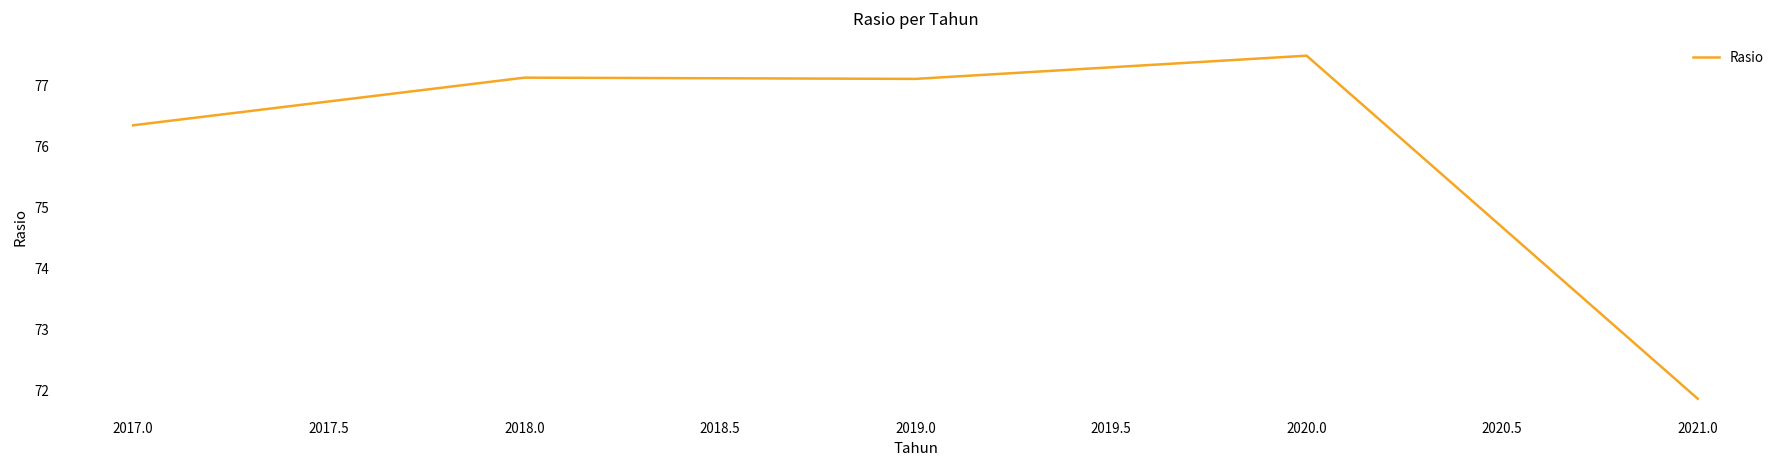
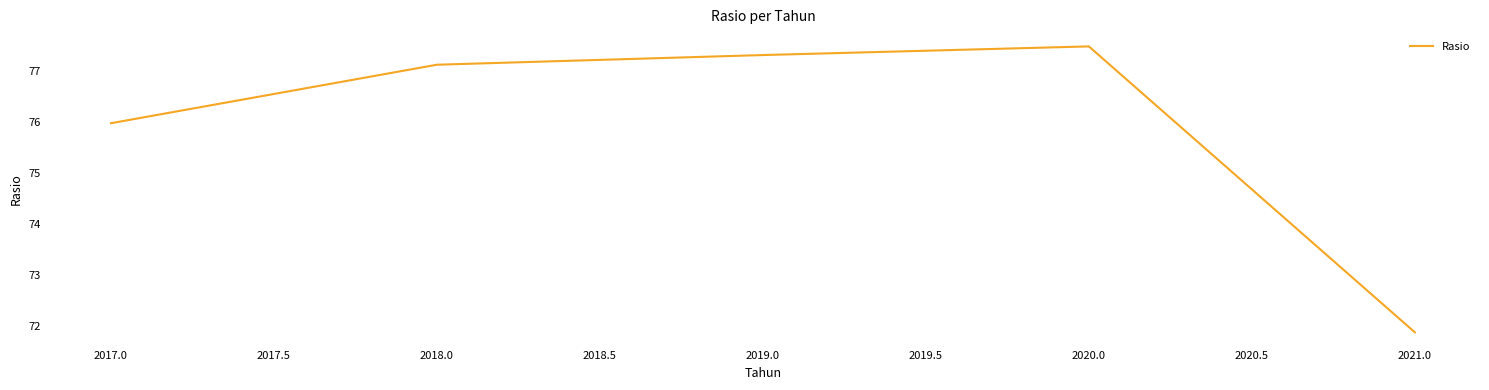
2017.0: 76.4 -> 76.0
2019.0: 77.1 -> 77.3
